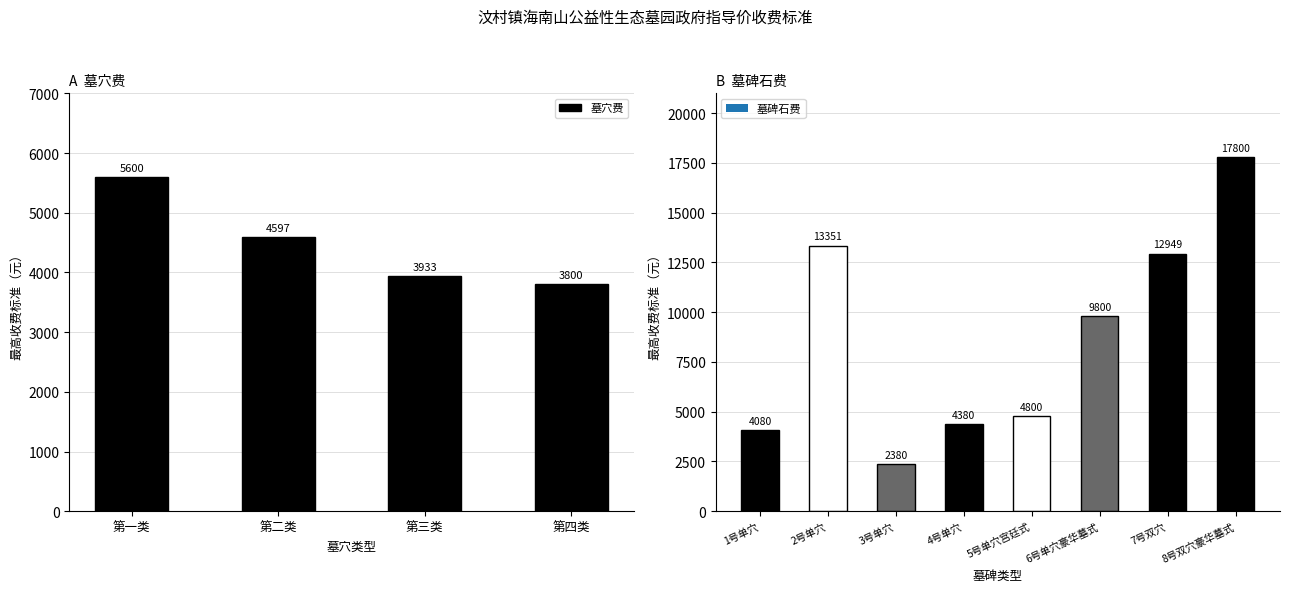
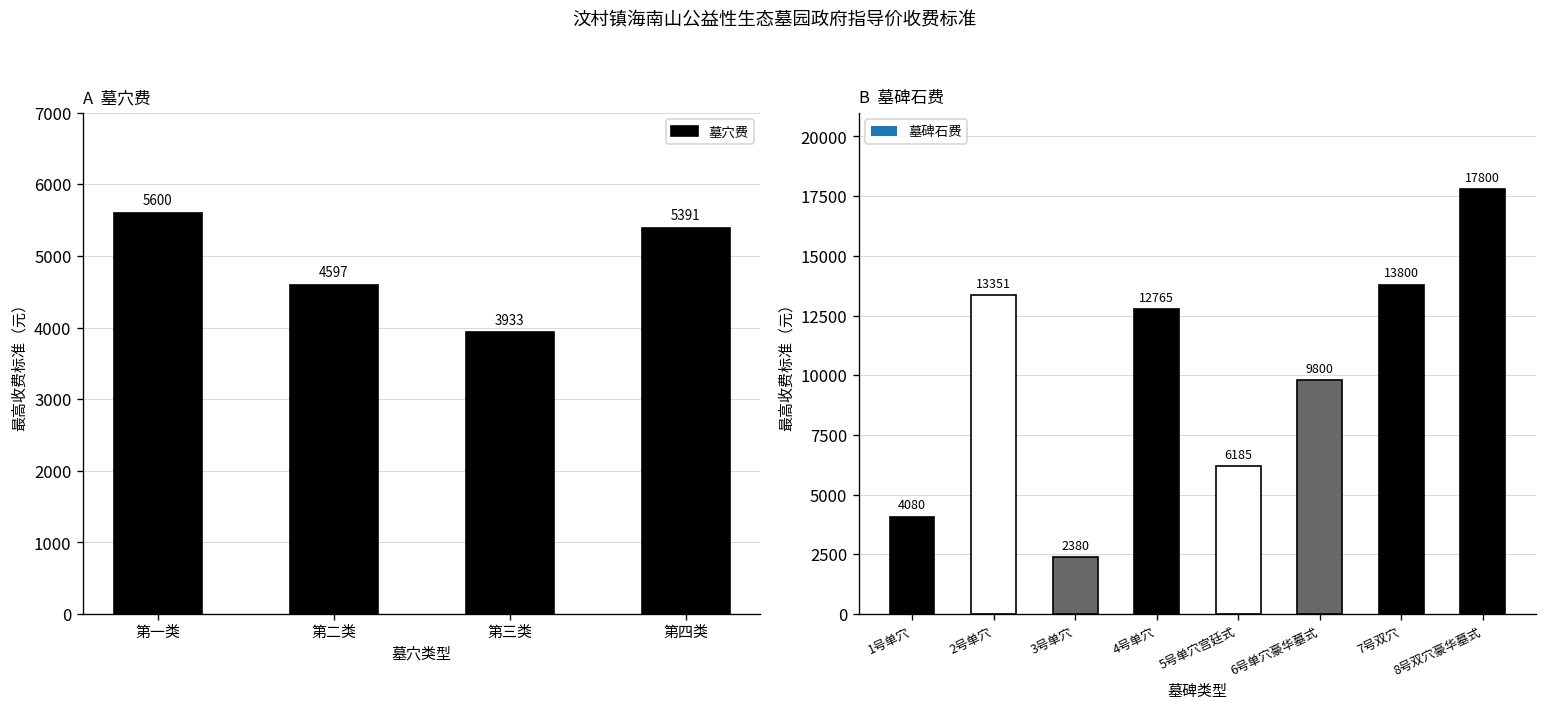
A 墓穴费, 第四类: 3800 -> 5391
B 墓碑石费, 4号单穴: 4380 -> 12765
B 墓碑石费, 5号单穴宫廷式: 4800 -> 6185
B 墓碑石费, 7号双穴: 12949 -> 13800
